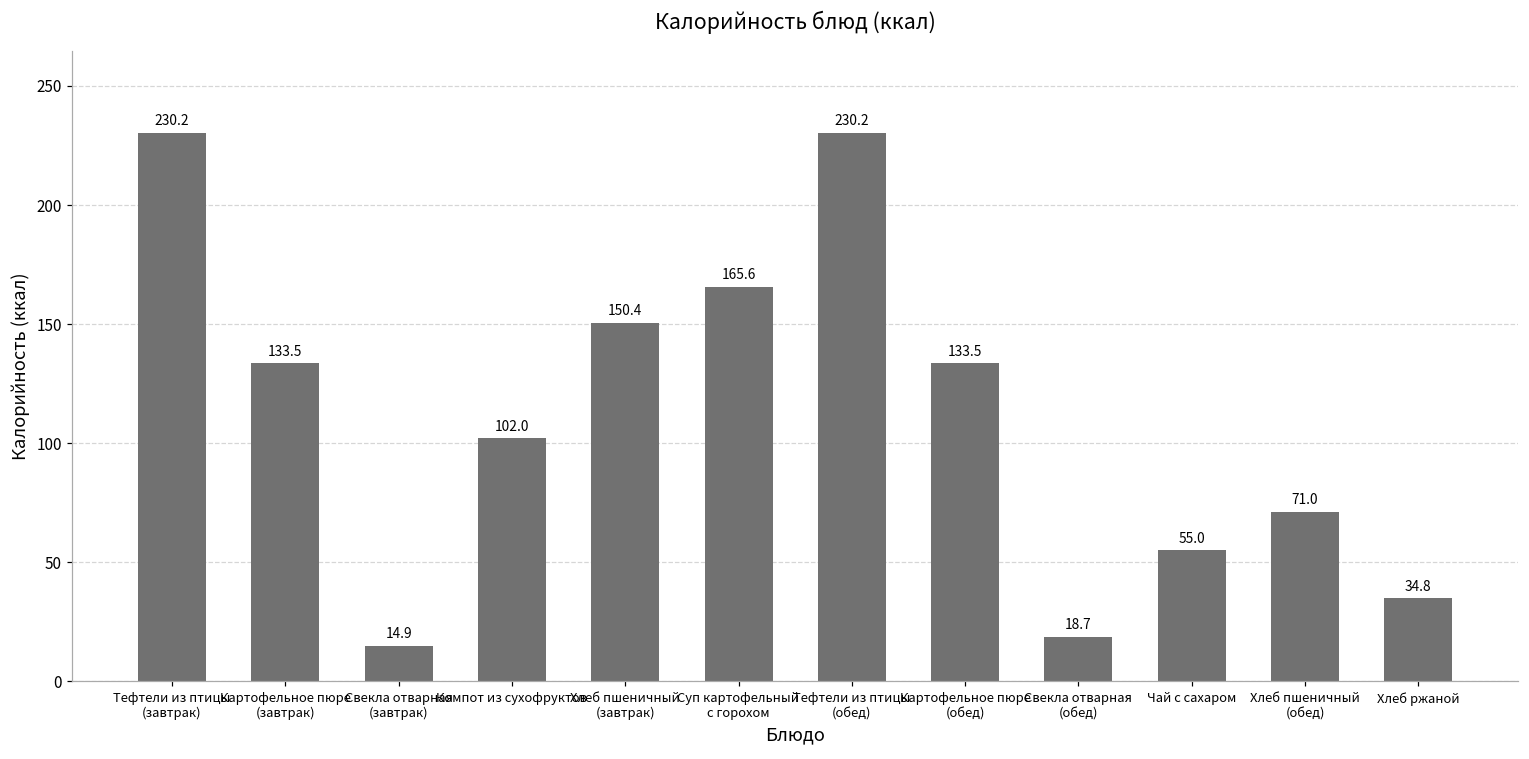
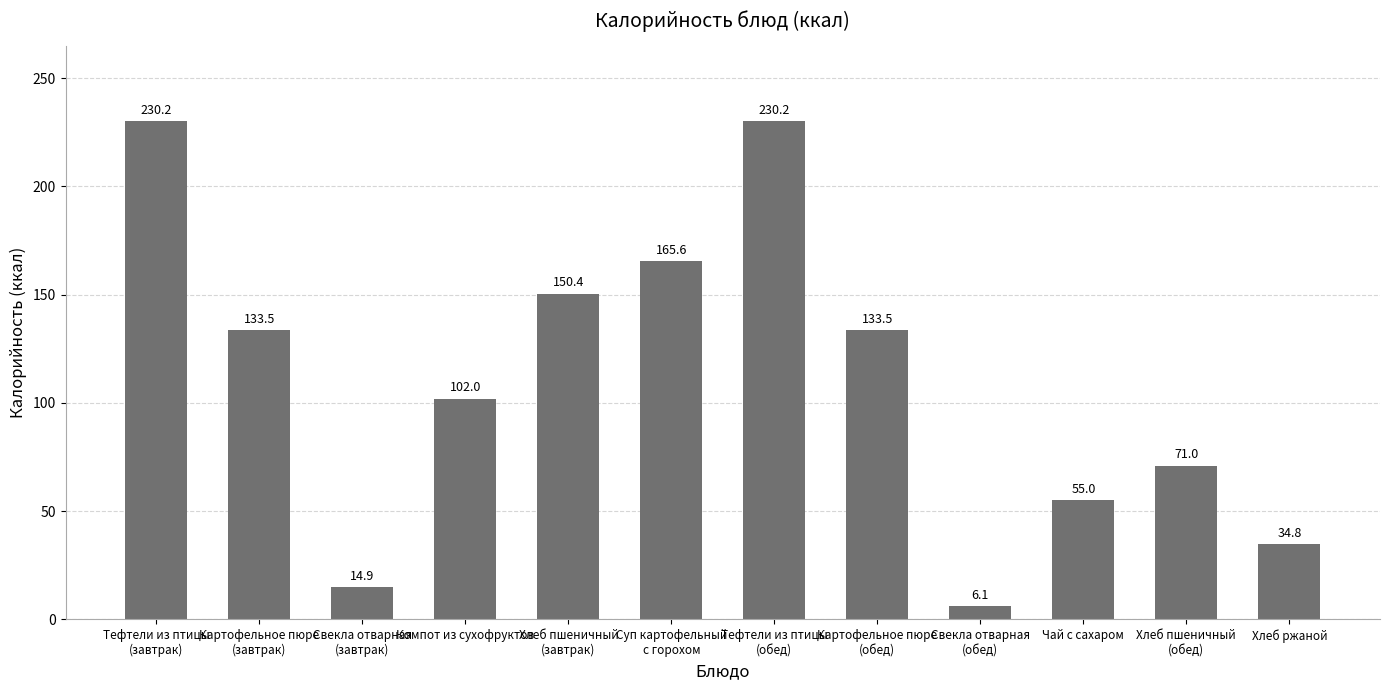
Свекла отварная (обед): 18.7 -> 6.1
